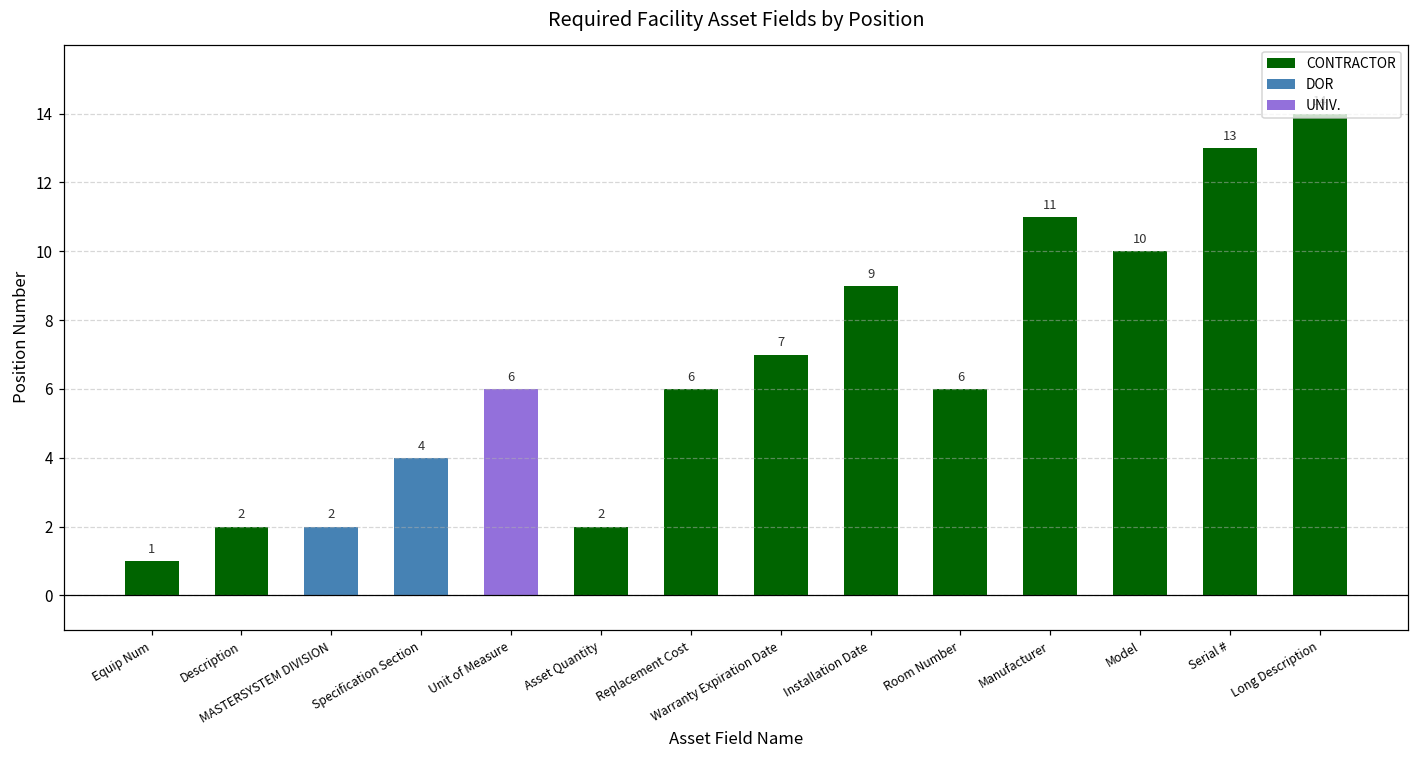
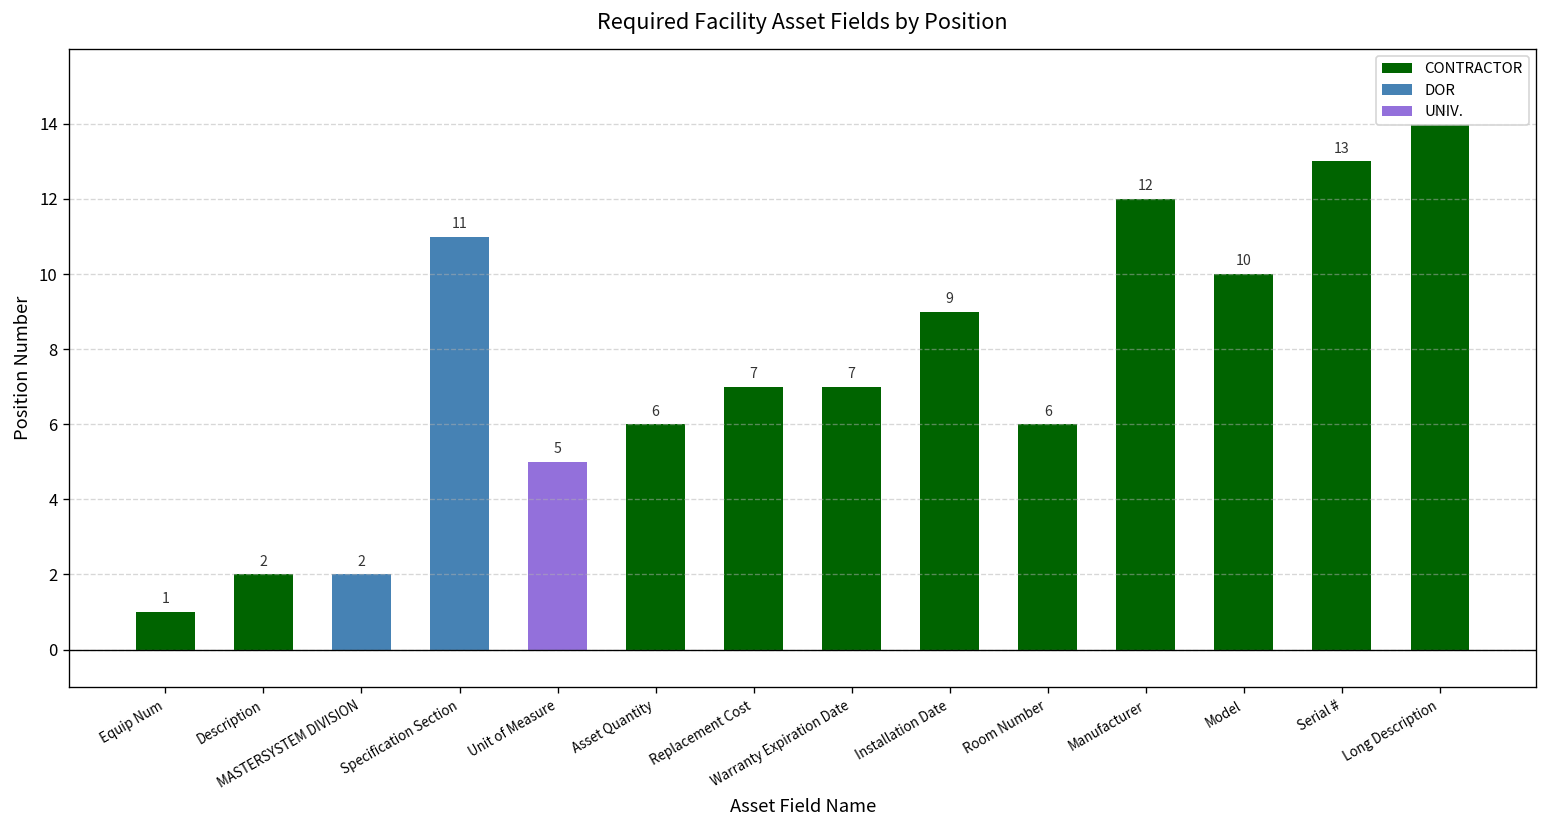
Specification Section: 4 -> 11
Unit of Measure: 6 -> 5
Asset Quantity: 2 -> 6
Replacement Cost: 6 -> 7
Manufacturer: 11 -> 12
